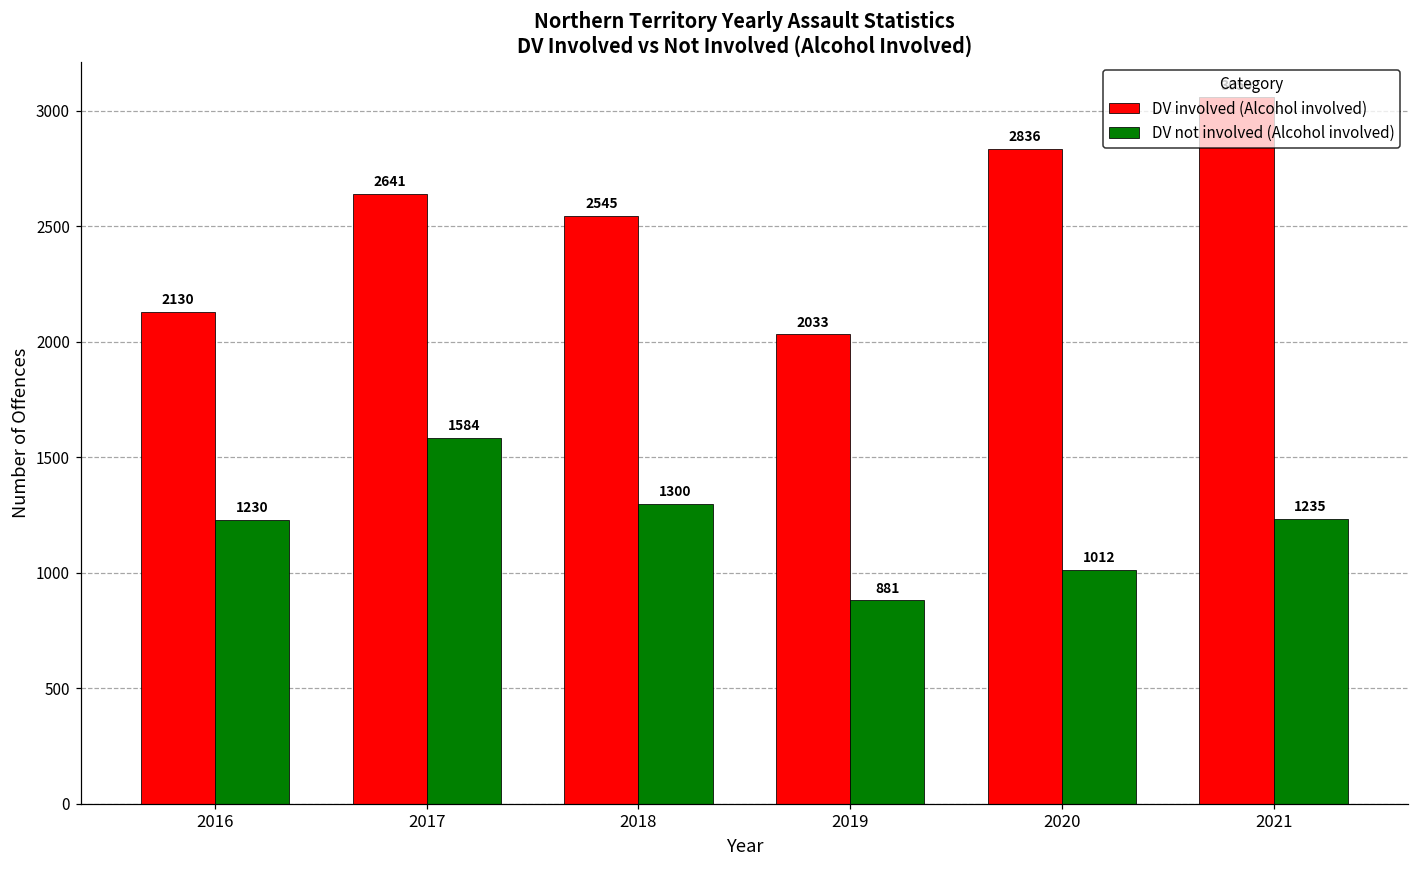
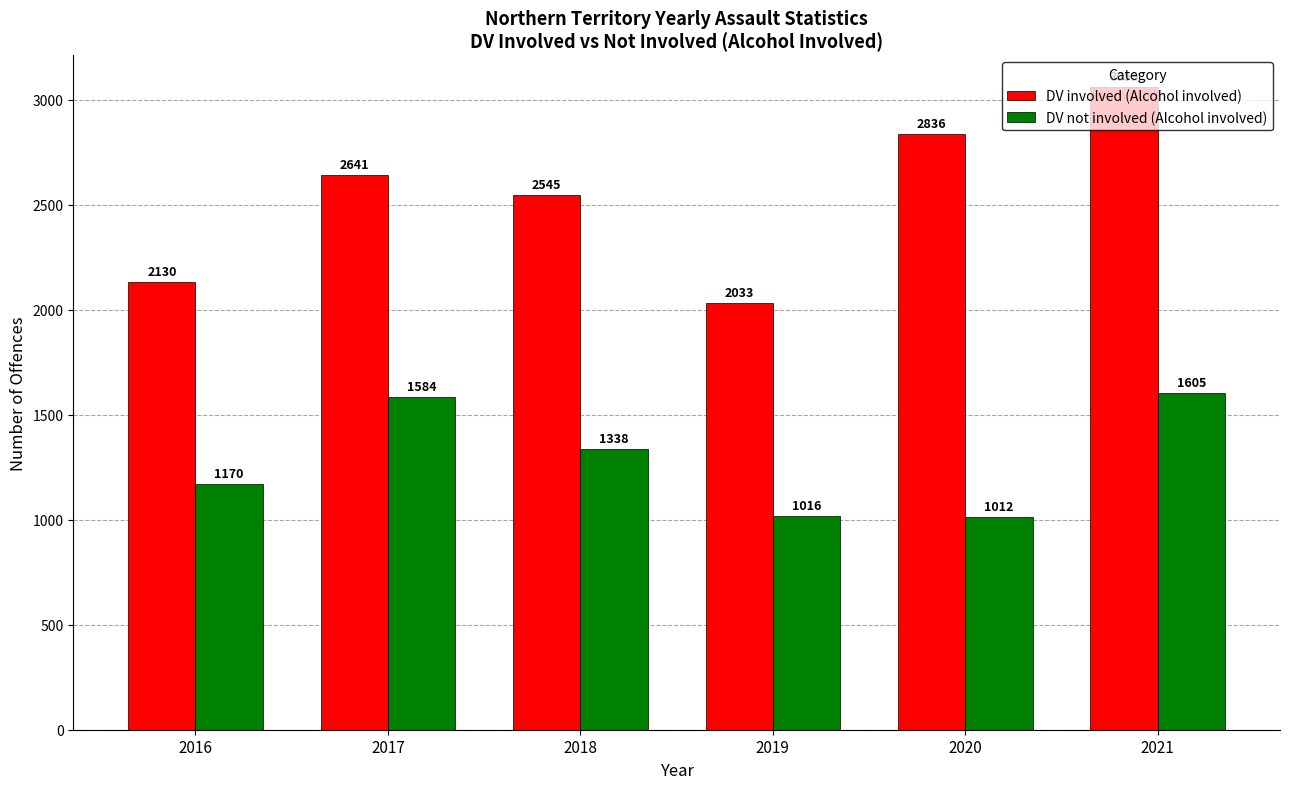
DV not involved (Alcohol involved), 2016: 1230 -> 1170
DV not involved (Alcohol involved), 2018: 1300 -> 1338
DV not involved (Alcohol involved), 2019: 881 -> 1016
DV not involved (Alcohol involved), 2021: 1235 -> 1605
